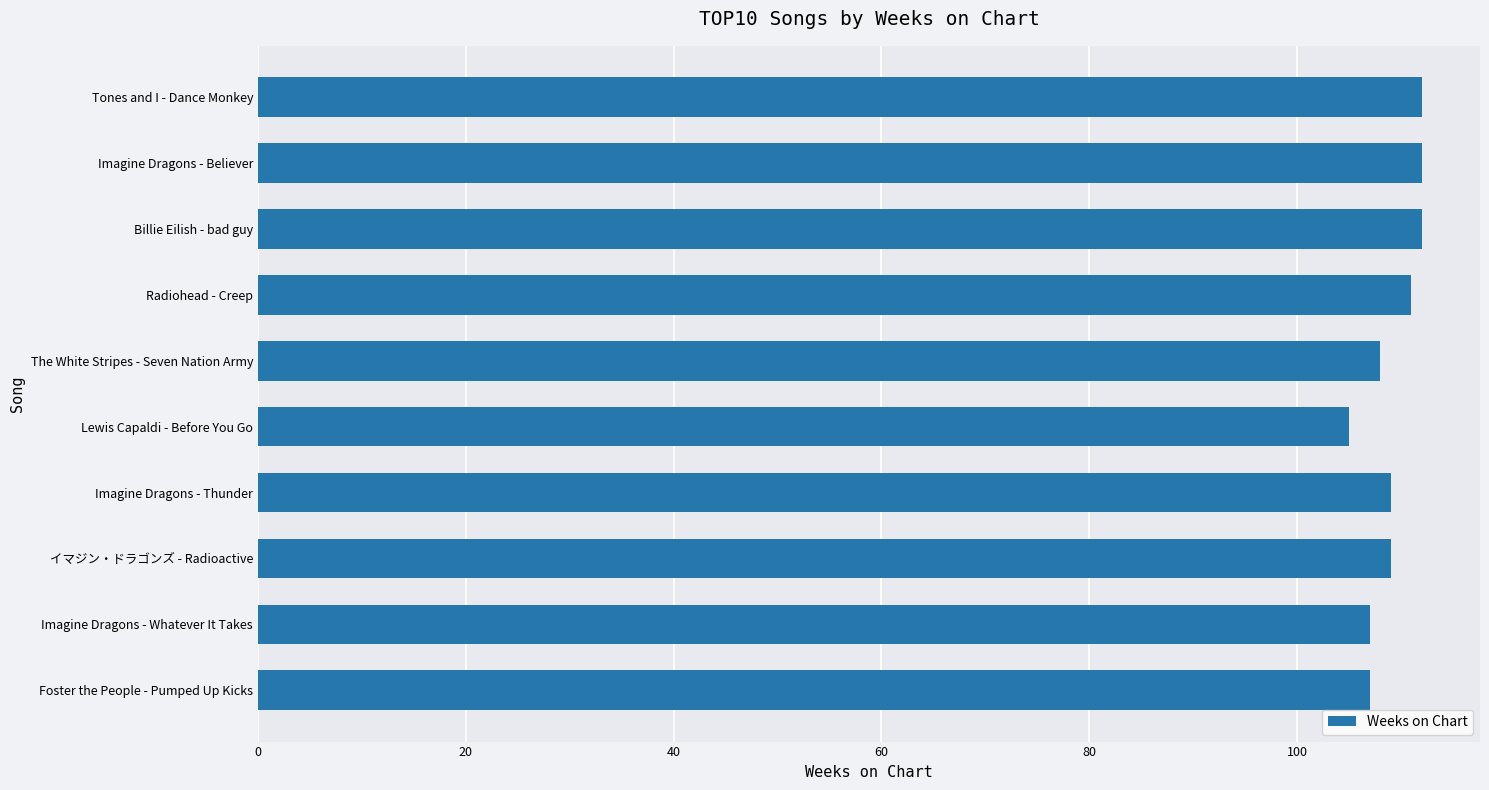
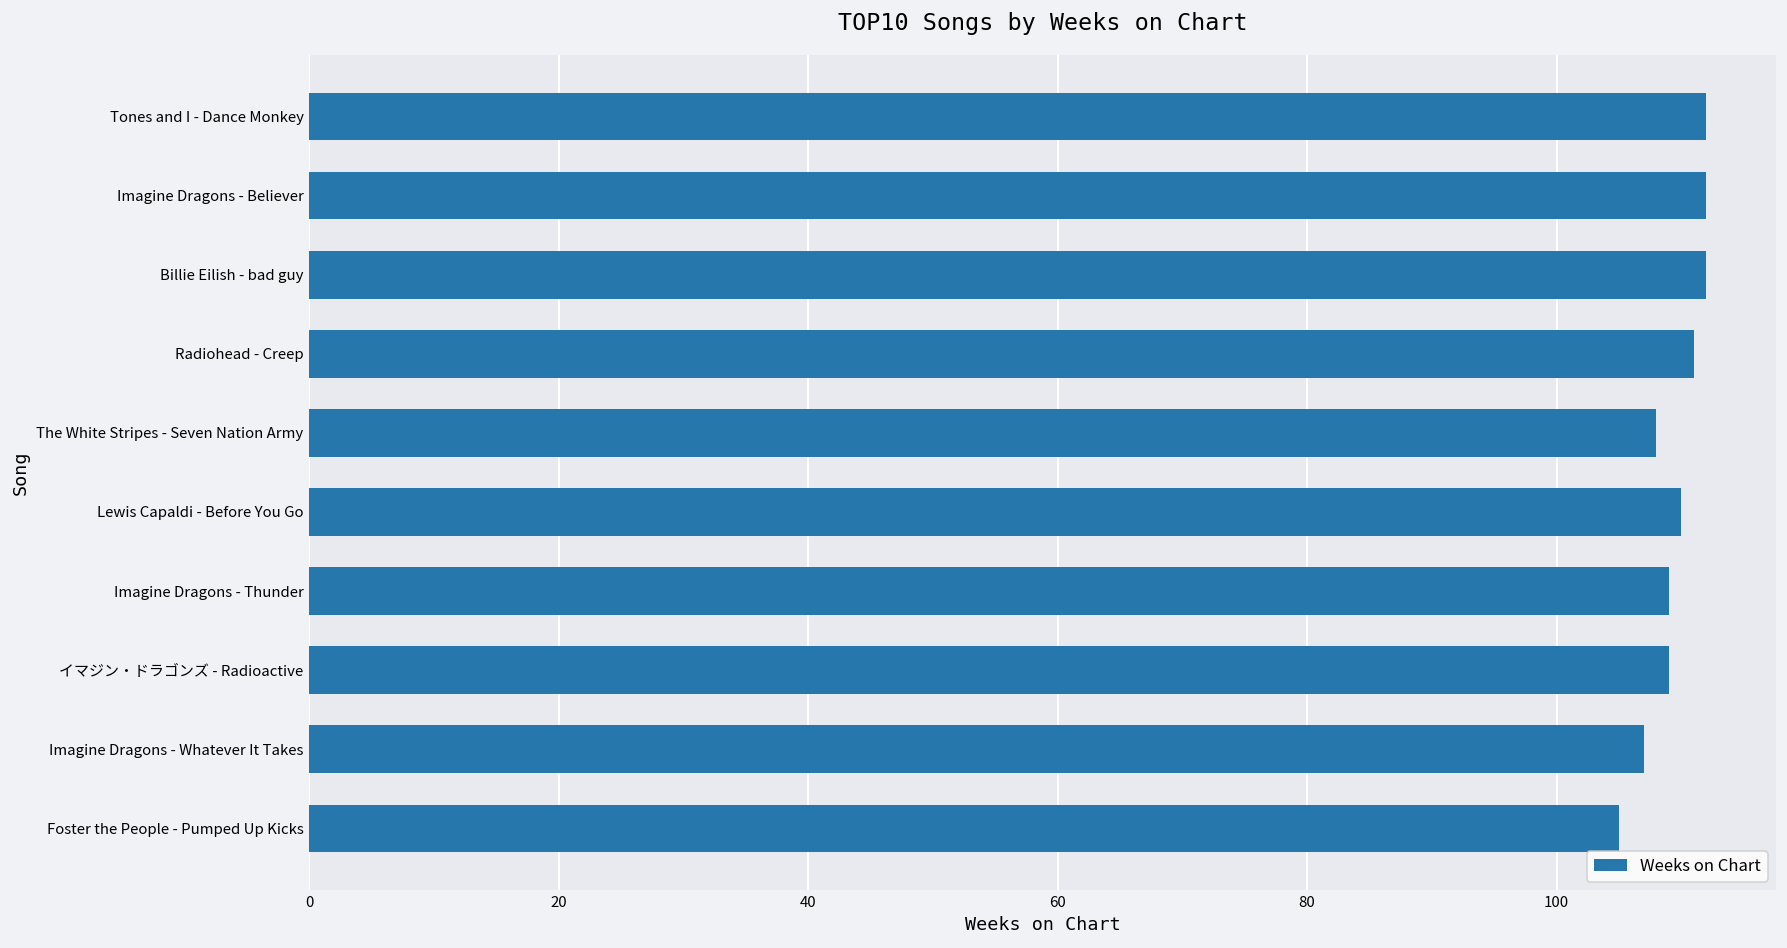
Lewis Capaldi - Before You Go: 105 -> 110
Foster the People - Pumped Up Kicks: 107 -> 105
